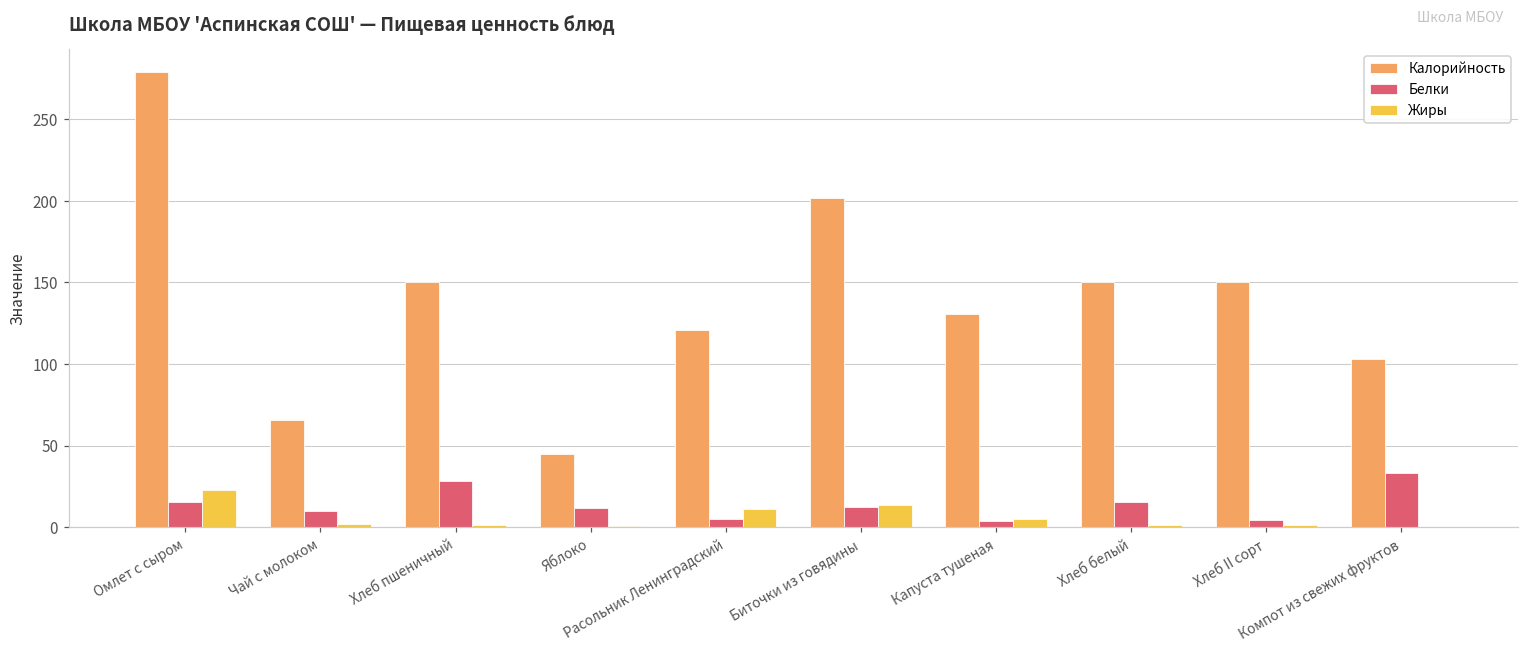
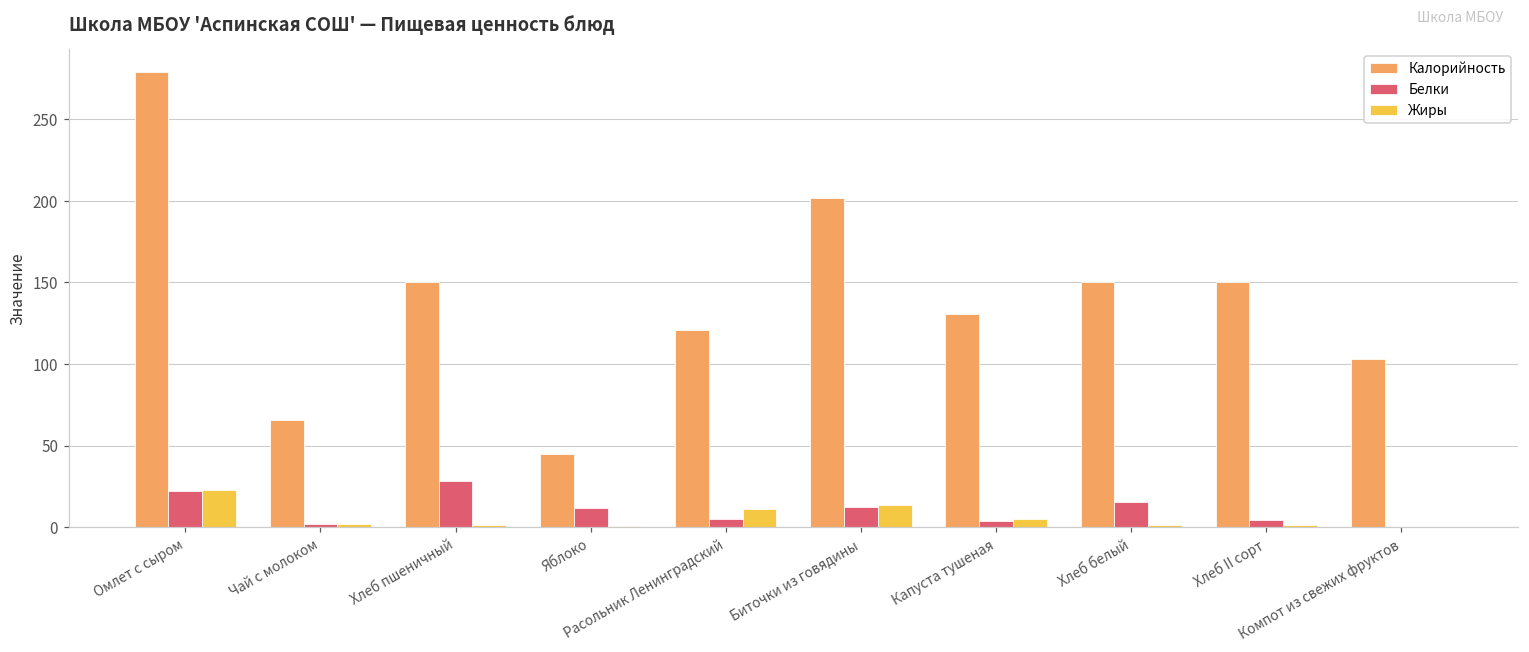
Белки, Омлет с сыром: 16 -> 22
Белки, Чай с молоком: 10 -> 2
Белки, Компот из свежих фруктов: 33 -> 0
